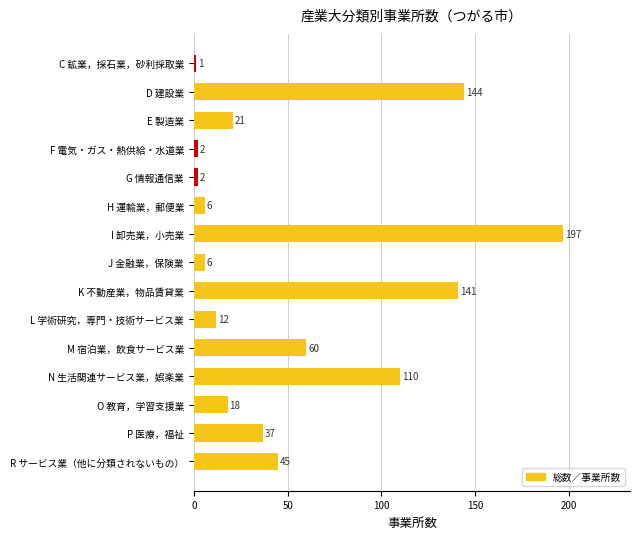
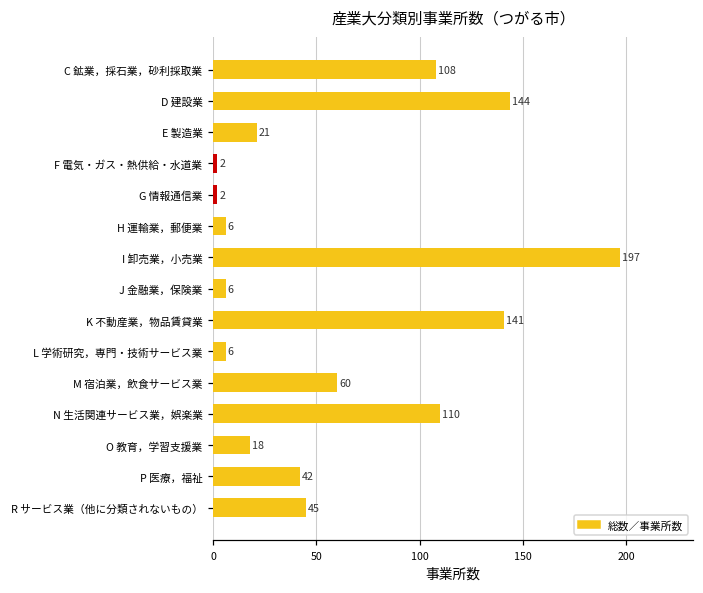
C 鉱業，採石業，砂利採取業: 1 -> 108
L 学術研究，専門・技術サービス業: 12 -> 6
P 医療，福祉: 37 -> 42
